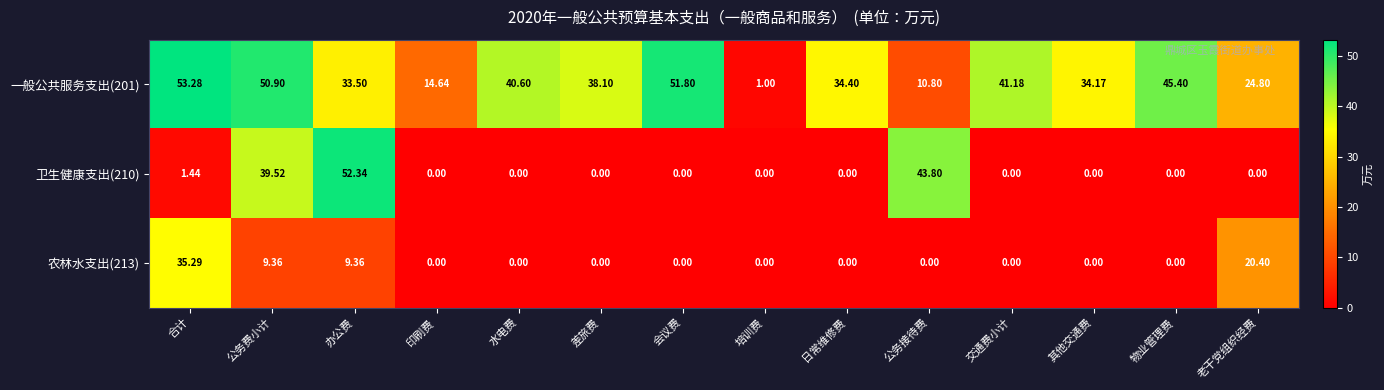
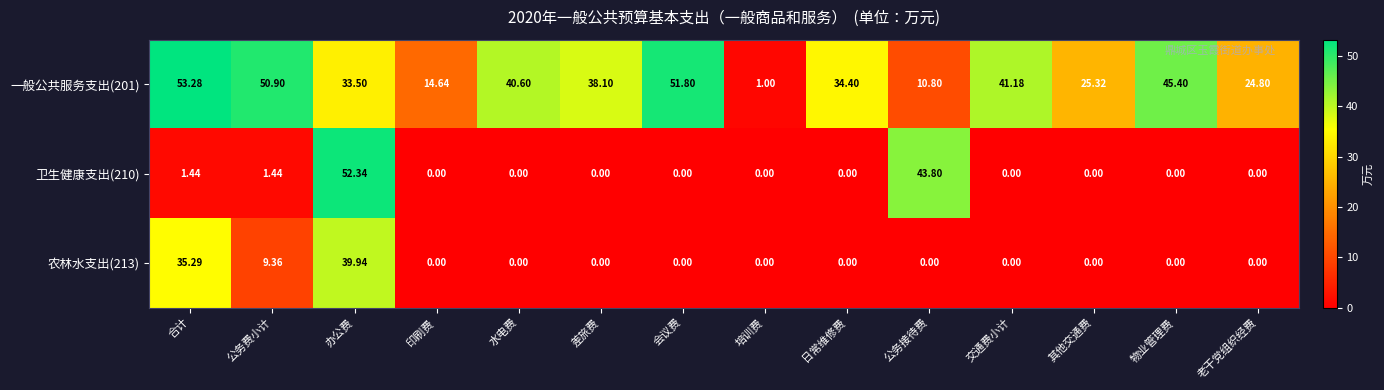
一般公共服务支出(201), 其他交通费: 34.17 -> 25.32
卫生健康支出(210), 公务费小计: 39.52 -> 1.44
农林水支出(213), 办公费: 9.36 -> 39.94
农林水支出(213), 老干党组织经费: 20.40 -> 0.00
